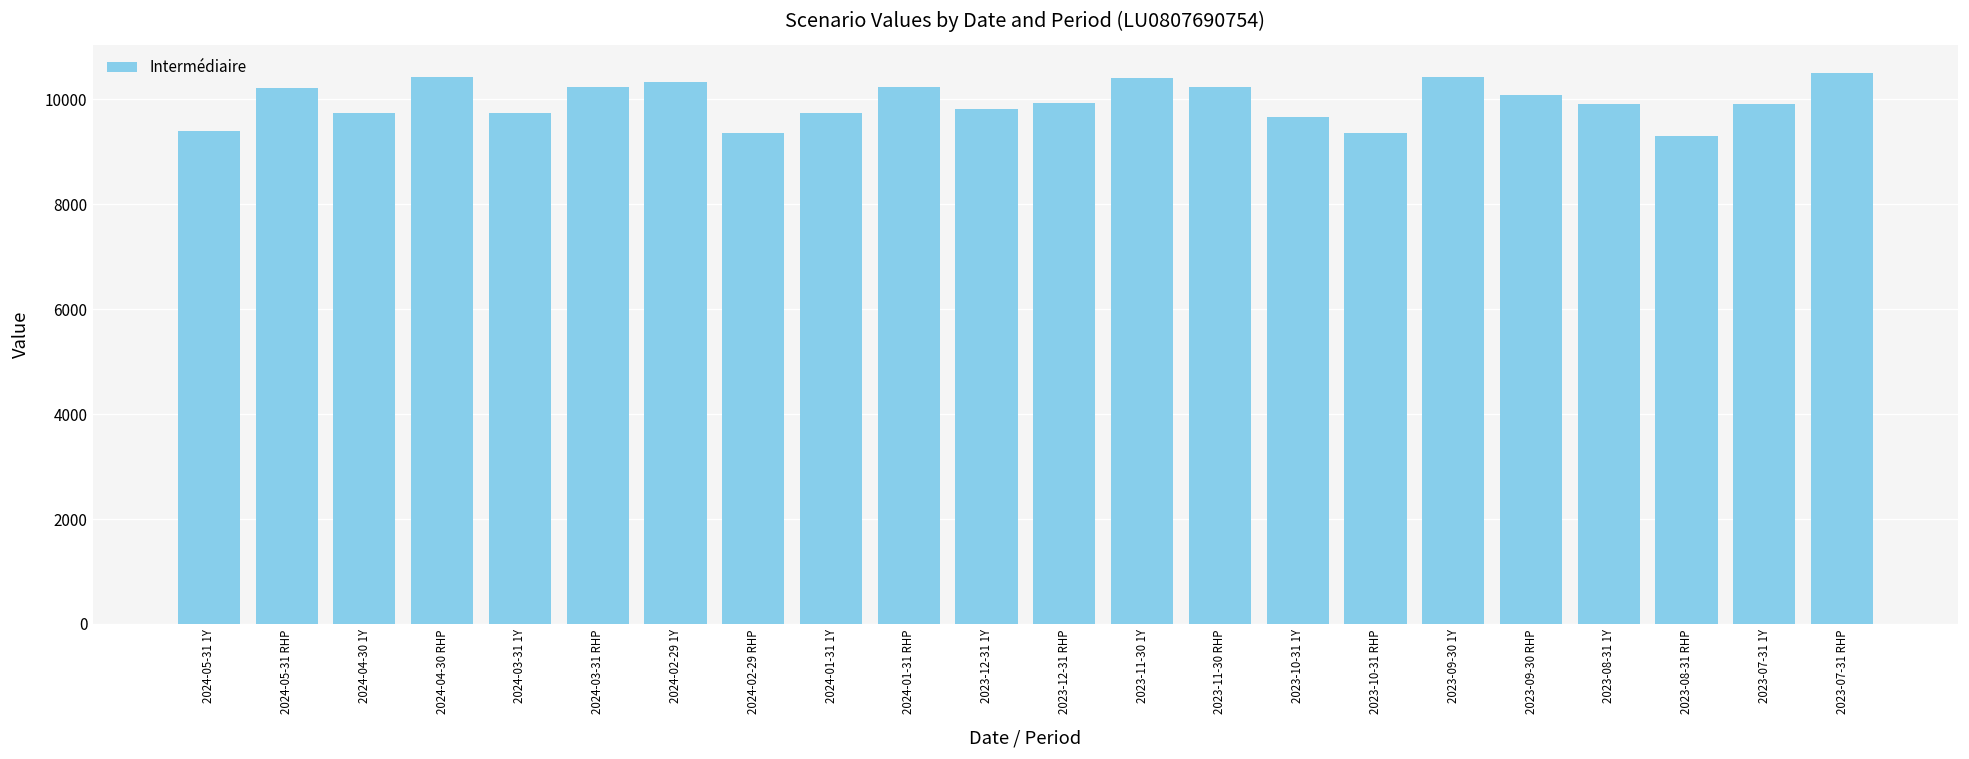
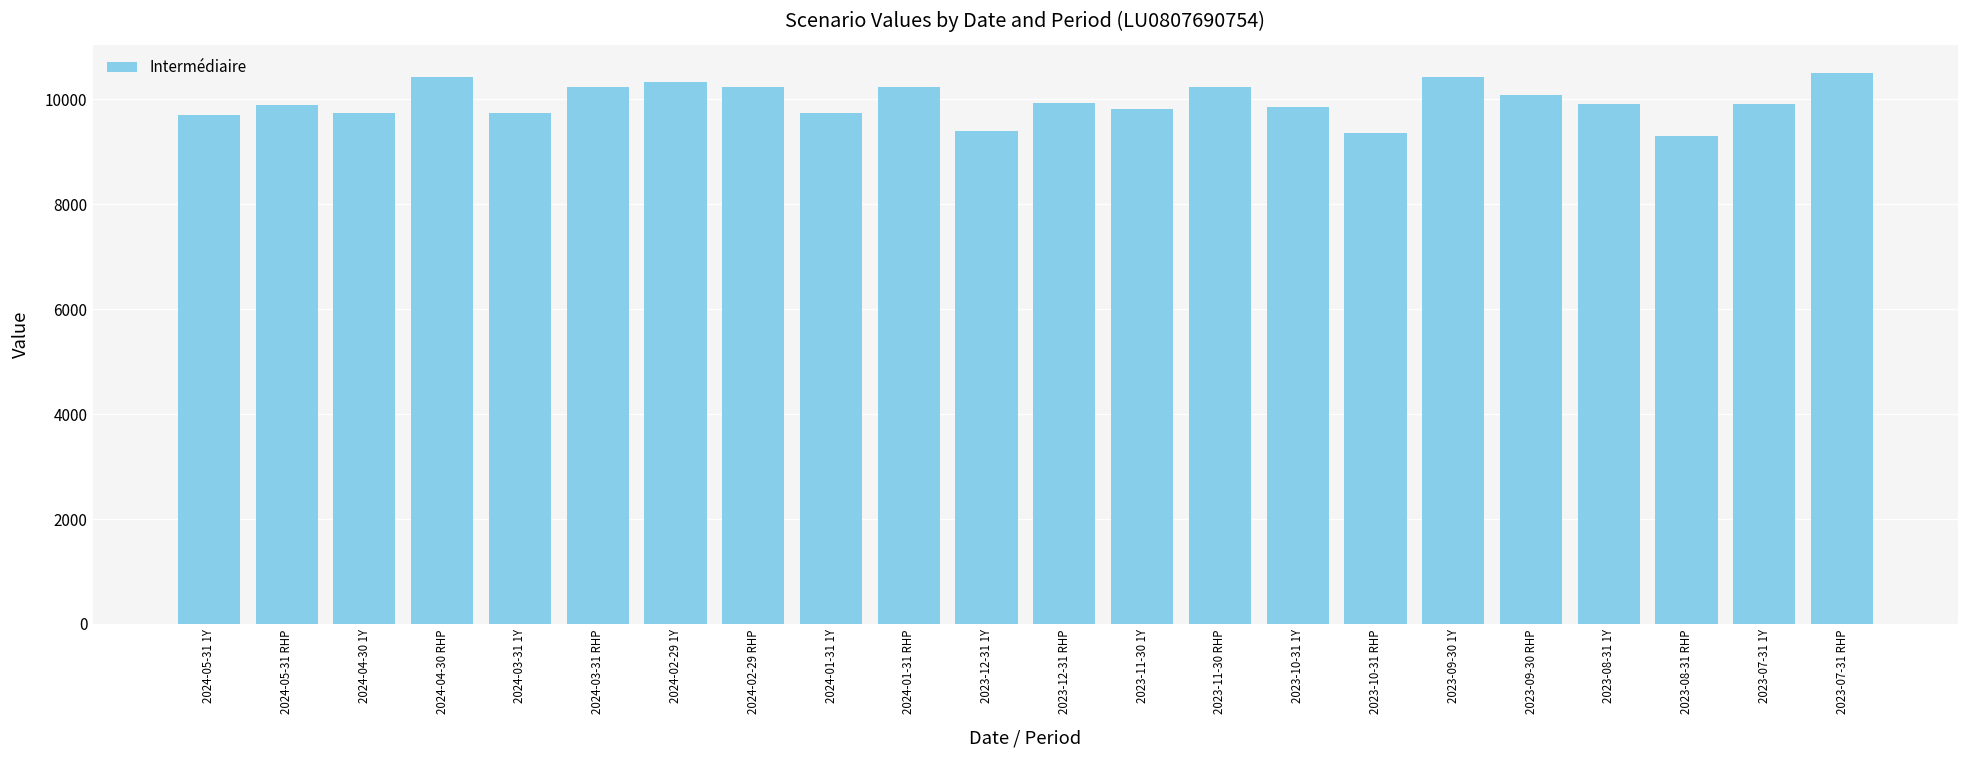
2024-05-31 1Y: 9400 -> 9700
2024-05-31 RHP: 10200 -> 9900
2024-02-29 RHP: 9400 -> 10200
2023-12-31 1Y: 9800 -> 9400
2023-11-30 1Y: 10400 -> 9800
2023-10-31 1Y: 9700 -> 9900
